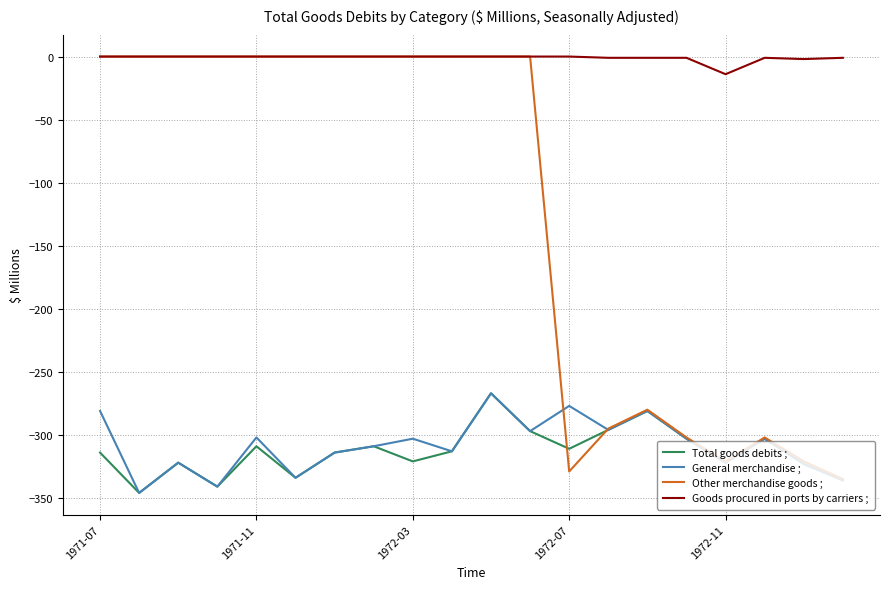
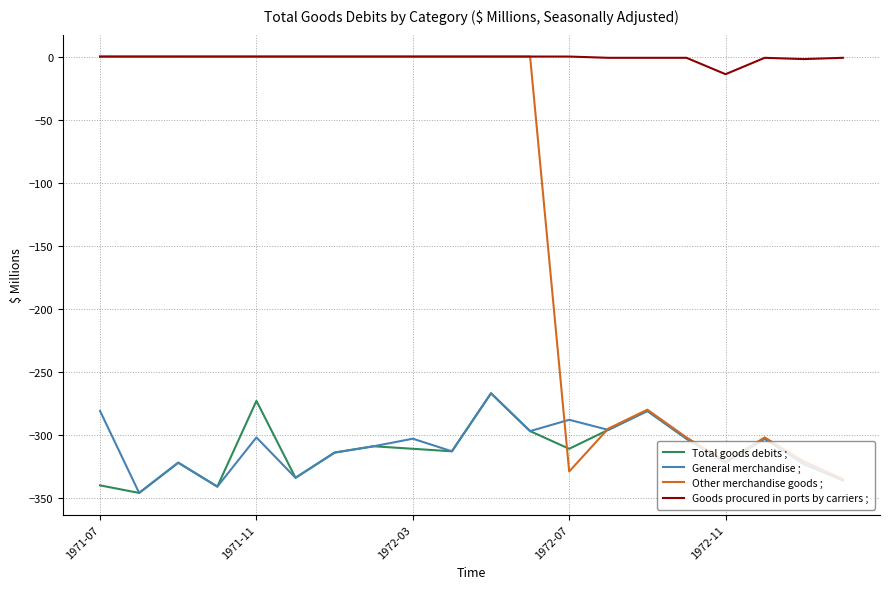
Total goods debits ;, 1971-07: -314 -> -340
Total goods debits ;, 1971-11: -309 -> -273
Total goods debits ;, 1972-03: -321 -> -311
General merchandise ;, 1972-07: -277 -> -288
